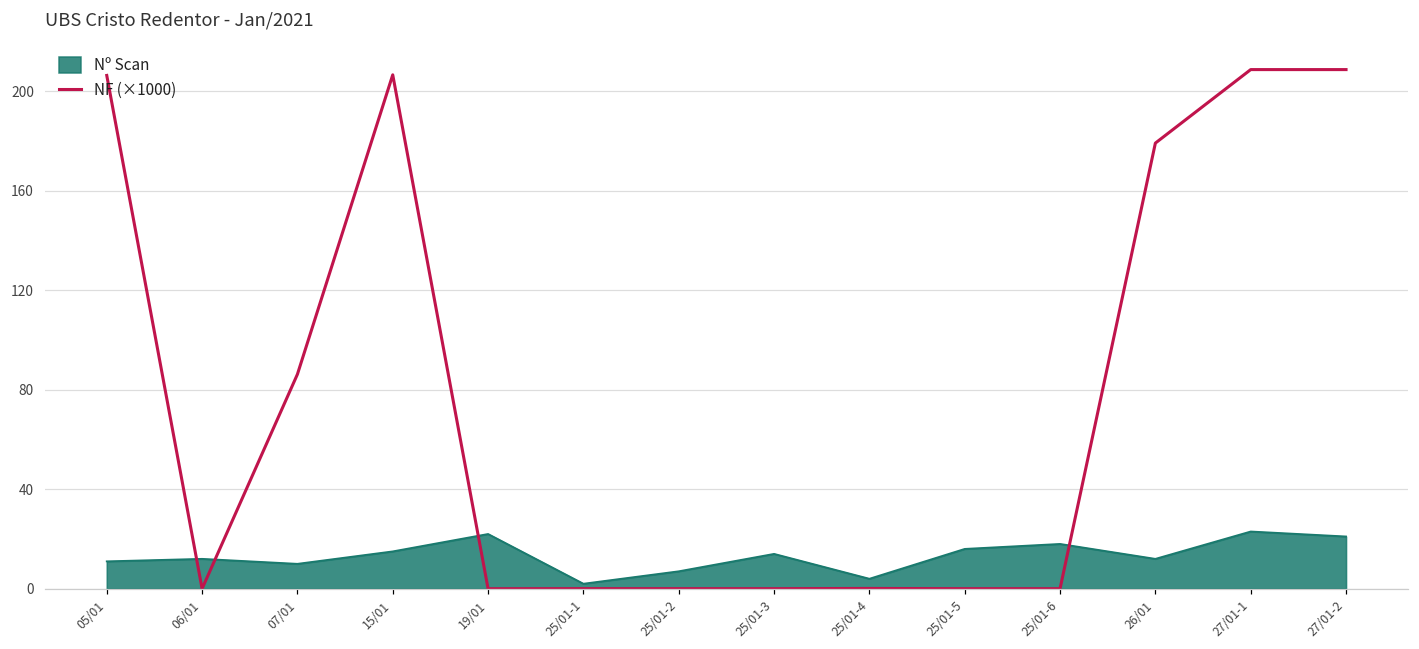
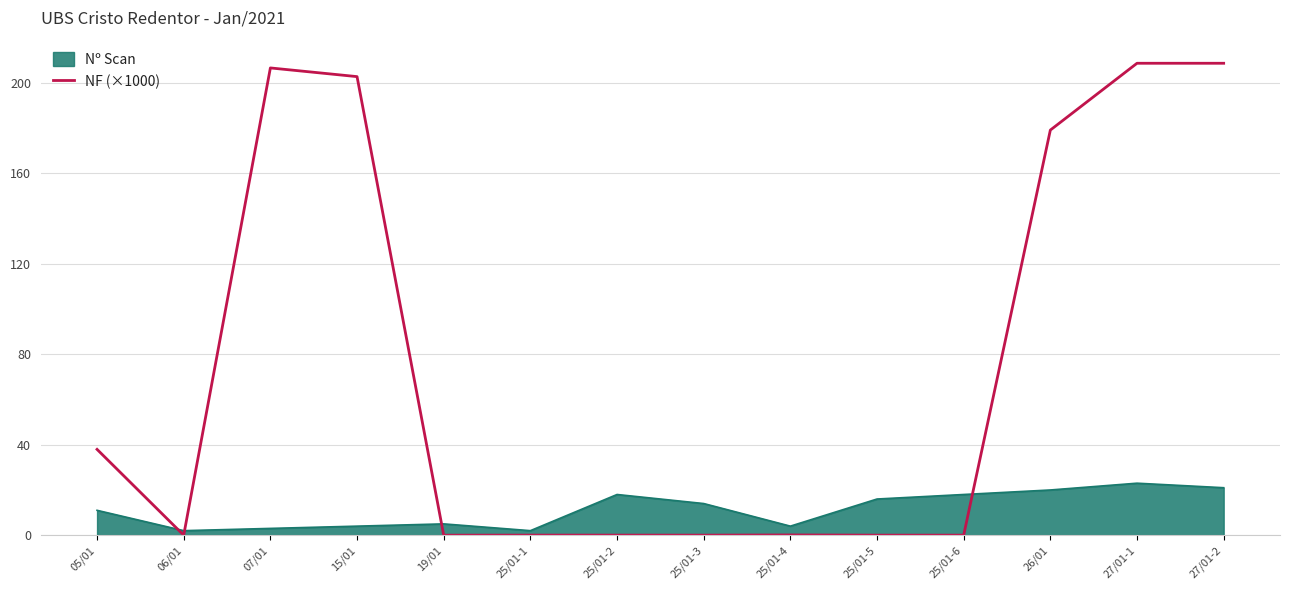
NF (×1000), 05/01: 206 -> 38
Nº Scan, 06/01: 12 -> 2
Nº Scan, 07/01: 10 -> 3
NF (×1000), 07/01: 86 -> 207
Nº Scan, 15/01: 15 -> 4
NF (×1000), 15/01: 207 -> 203
Nº Scan, 19/01: 22 -> 5
Nº Scan, 25/01-2: 7 -> 18
Nº Scan, 26/01: 12 -> 20
